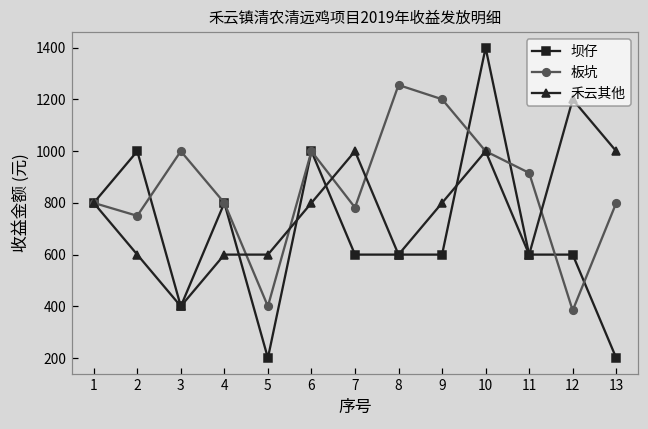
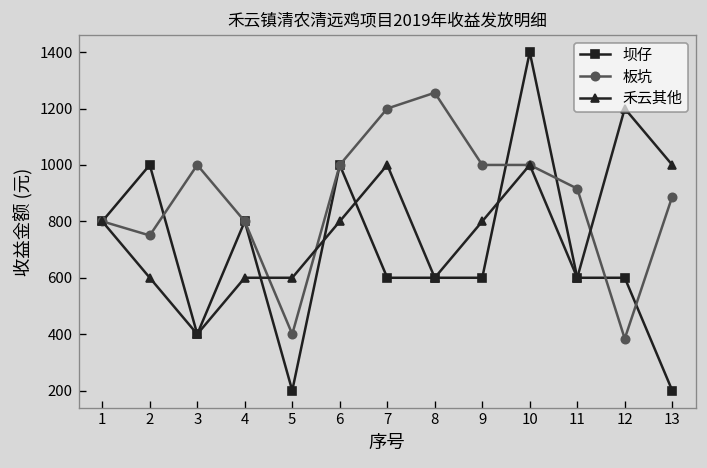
板坑, 7: 780 -> 1200
板坑, 9: 1200 -> 1000
板坑, 13: 800 -> 890
